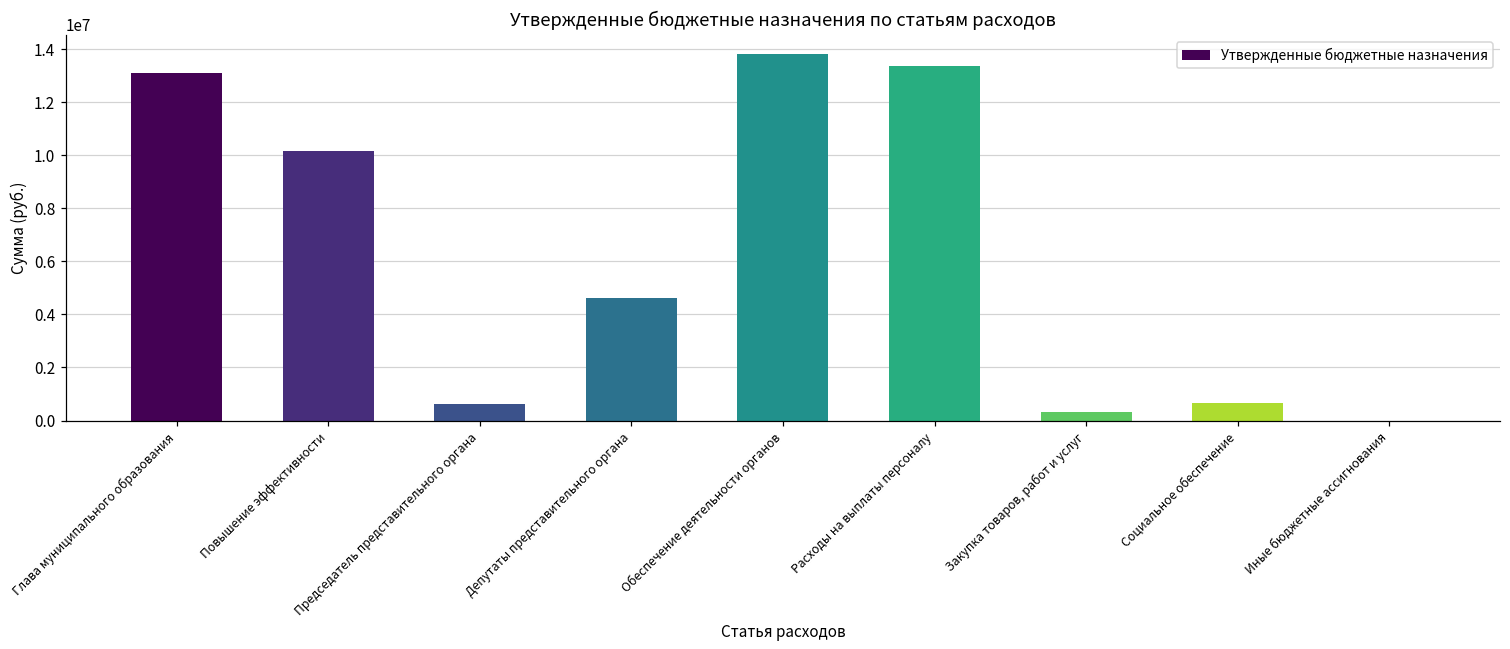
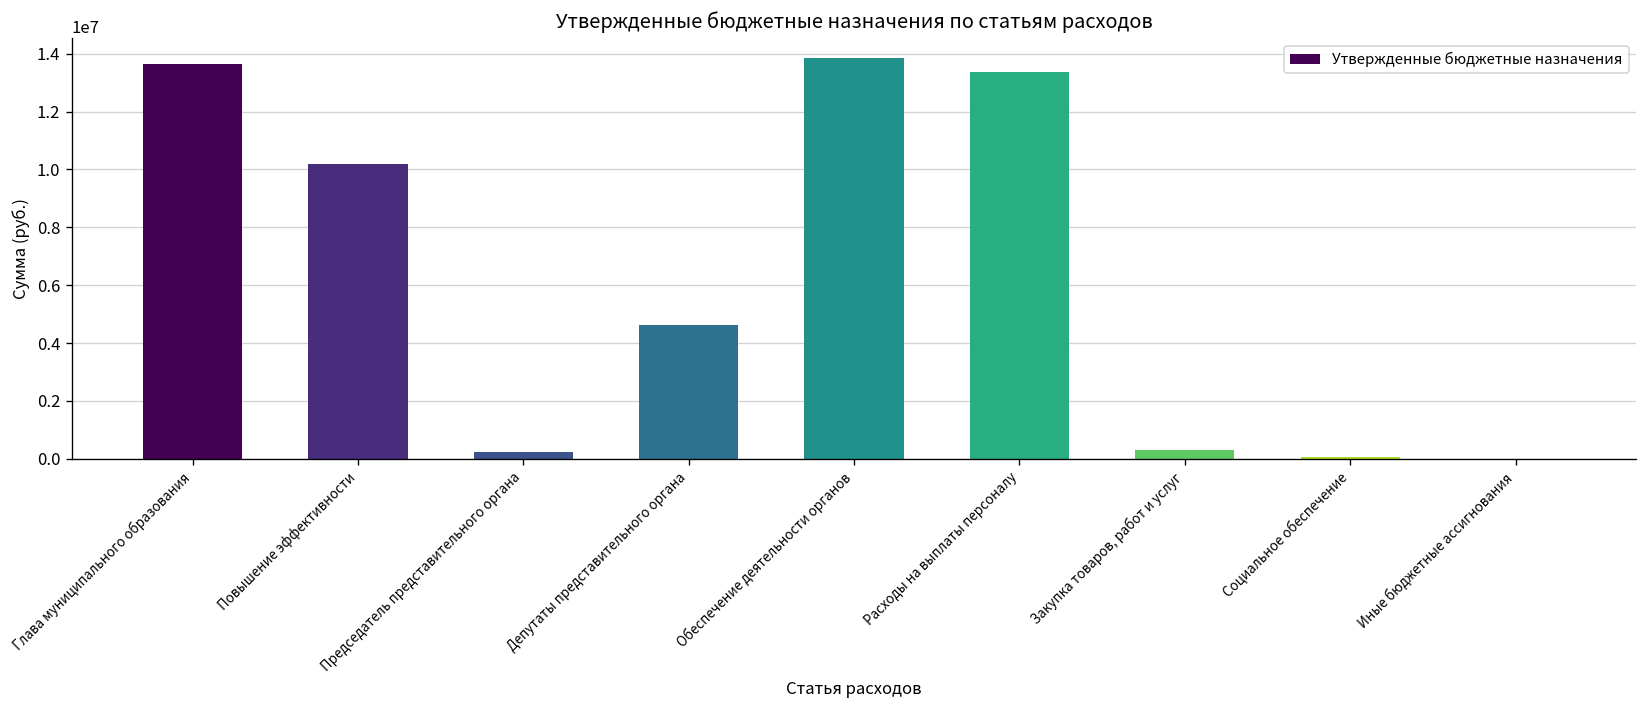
Глава муниципального образования: 13100000 -> 13600000
Председатель представительного органа: 600000 -> 200000
Социальное обеспечение: 700000 -> 100000
